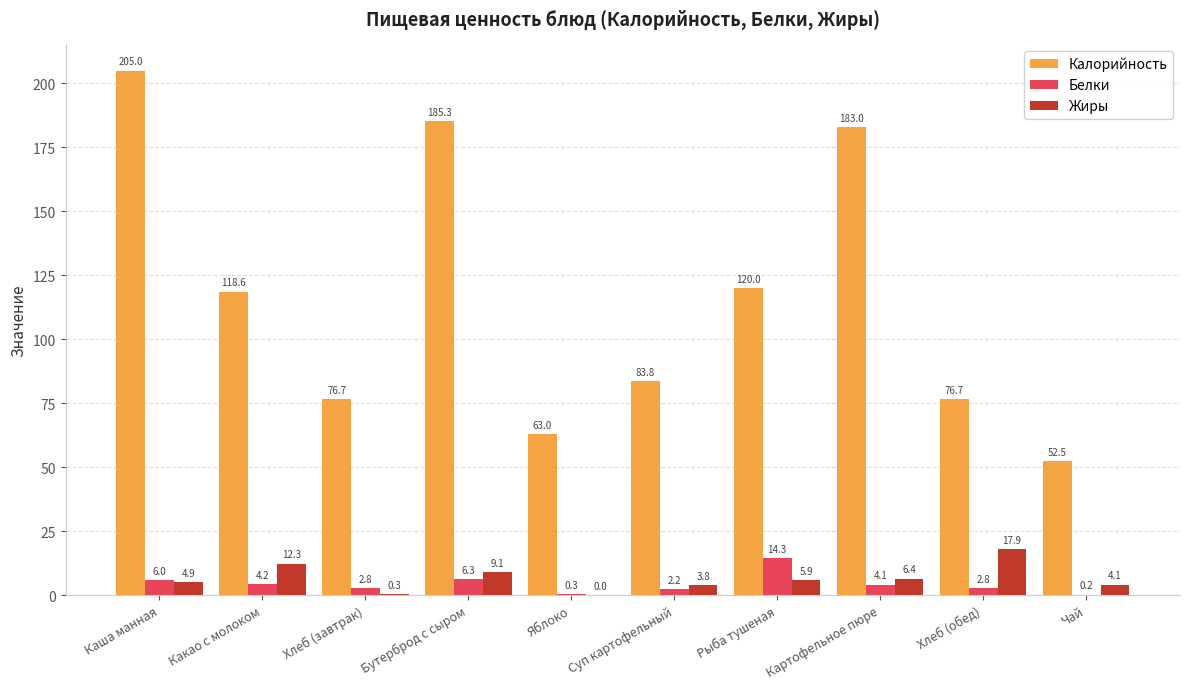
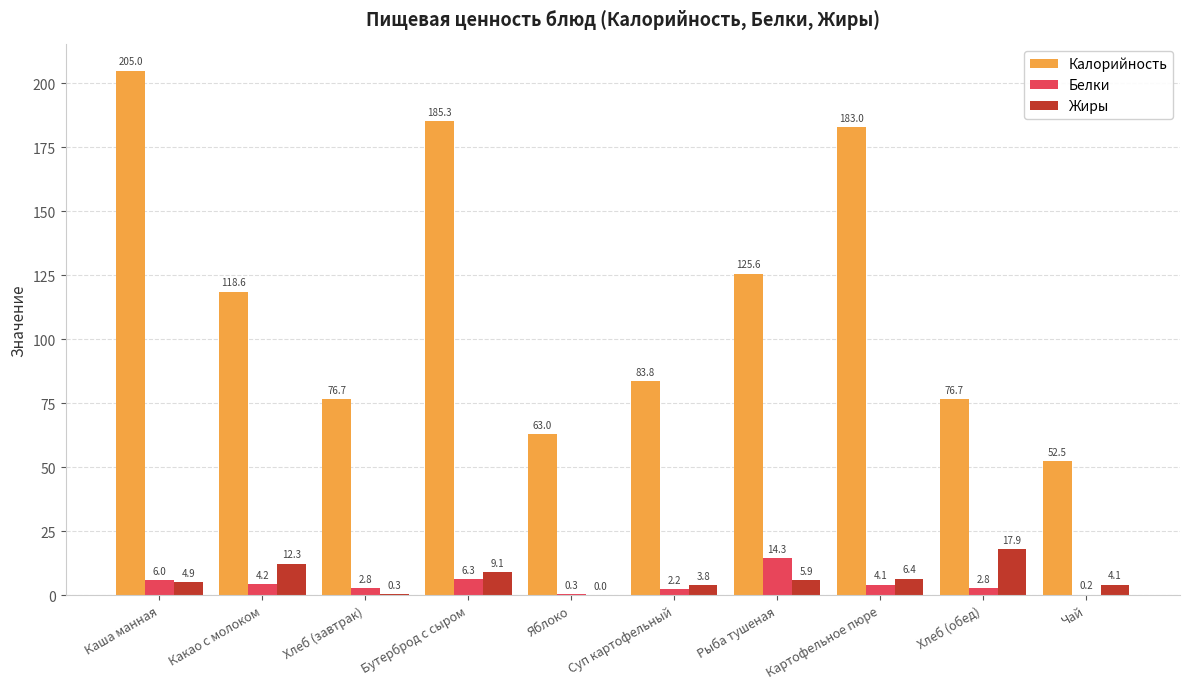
Калорийность, Рыба тушеная: 120.0 -> 125.6
